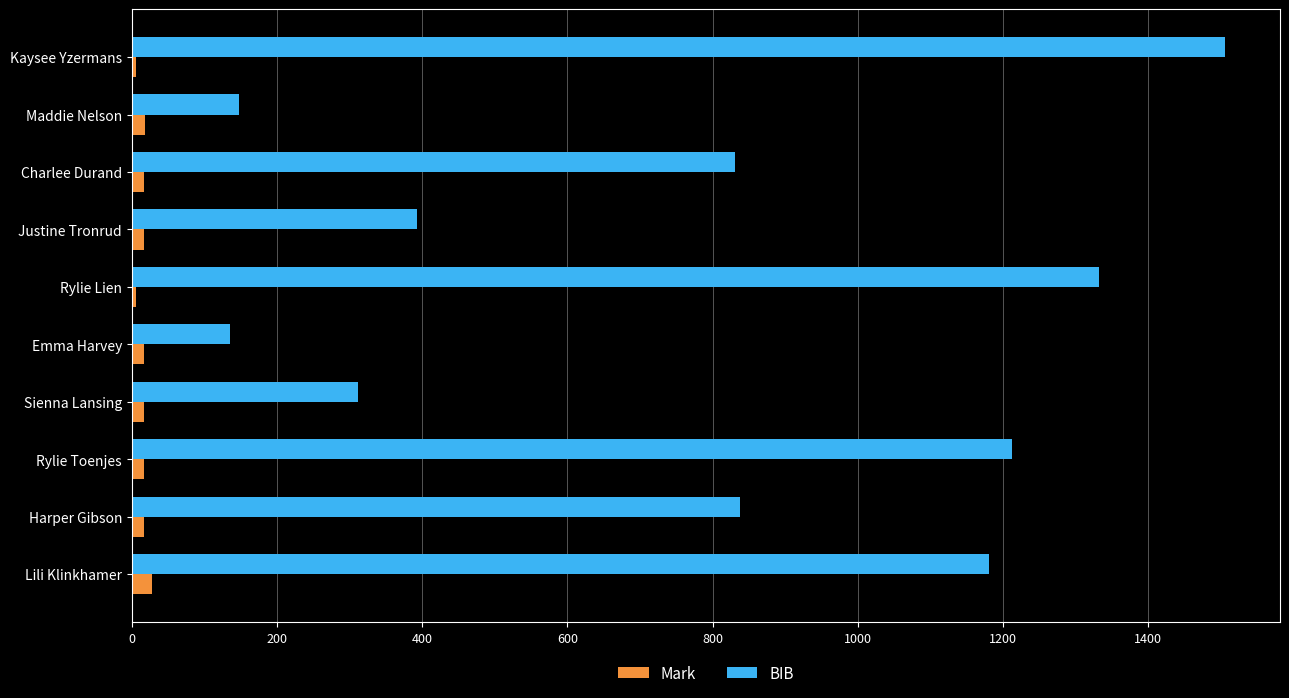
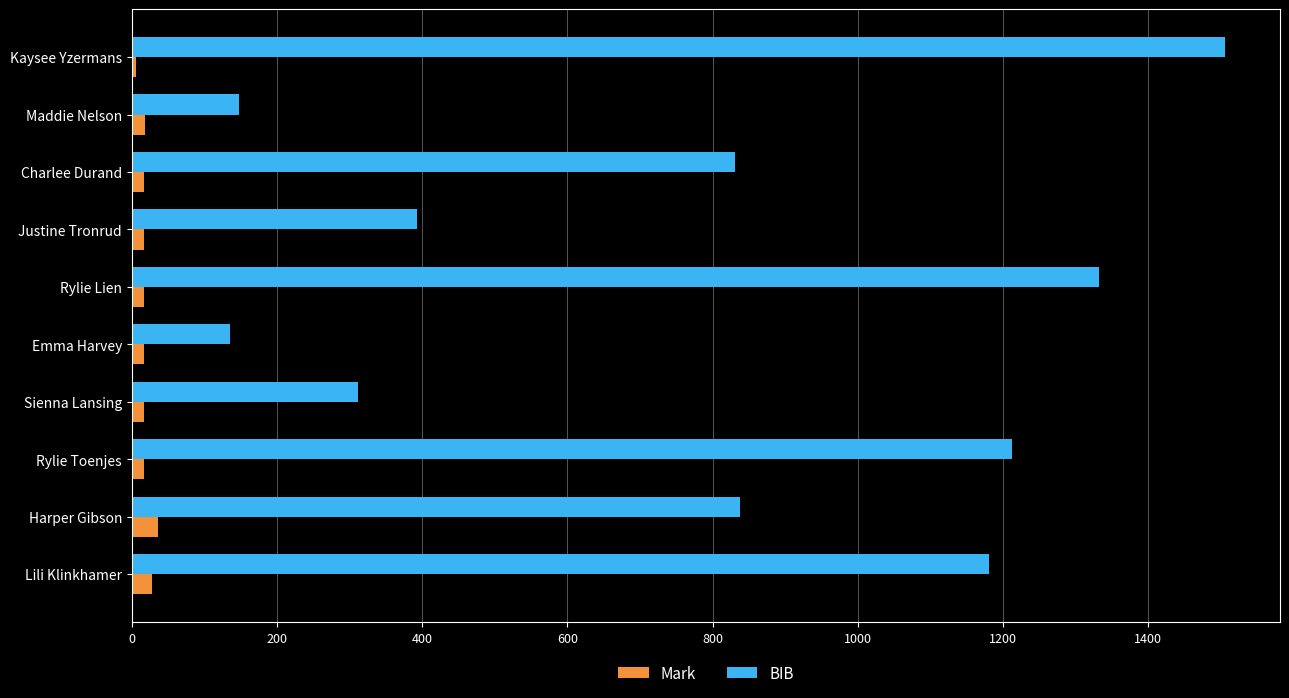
Mark, Rylie Lien: 10 -> 20
Mark, Harper Gibson: 20 -> 40
